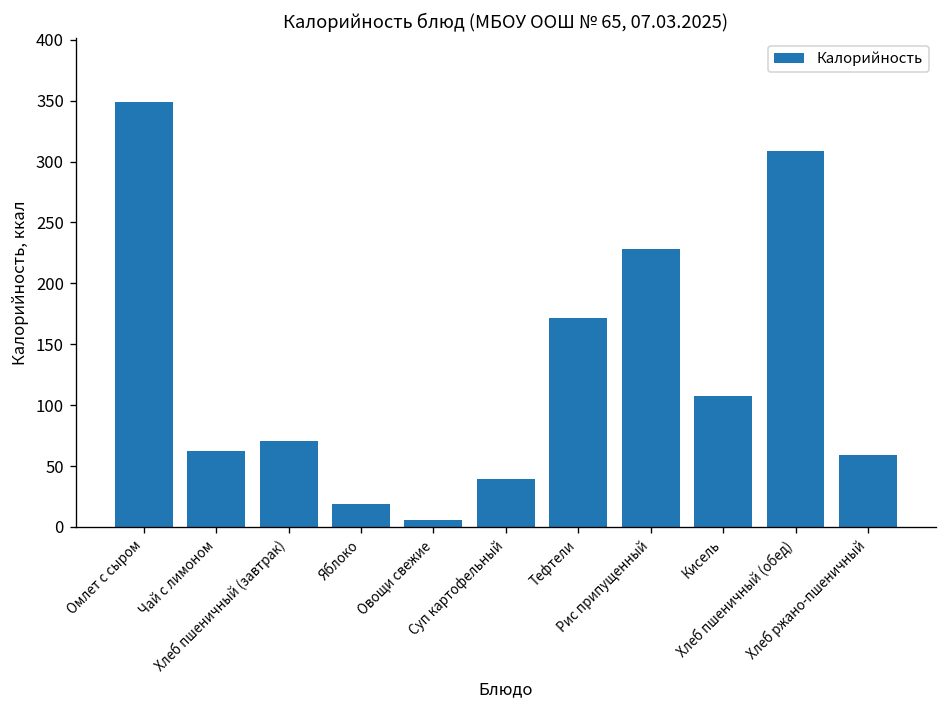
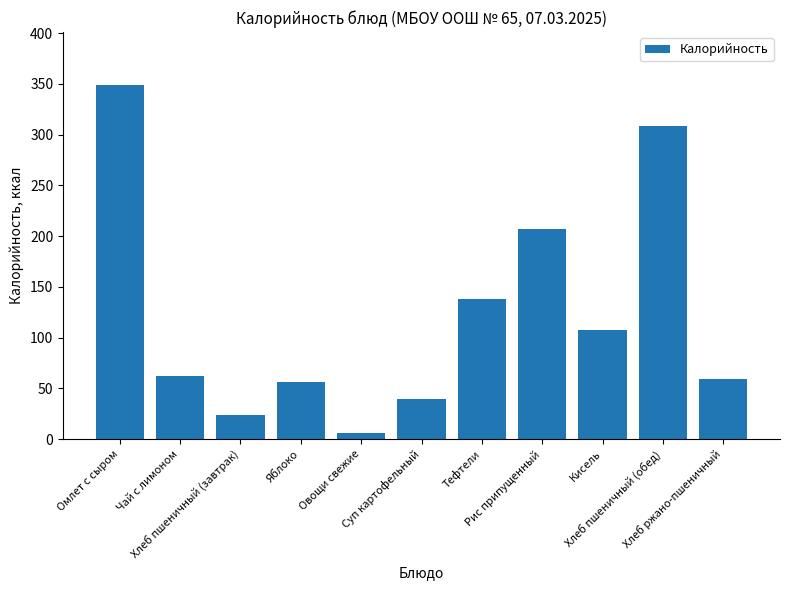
Хлеб пшеничный (завтрак): 70 -> 24
Яблоко: 19 -> 56
Тефтели: 171 -> 138
Рис припущенный: 228 -> 207
